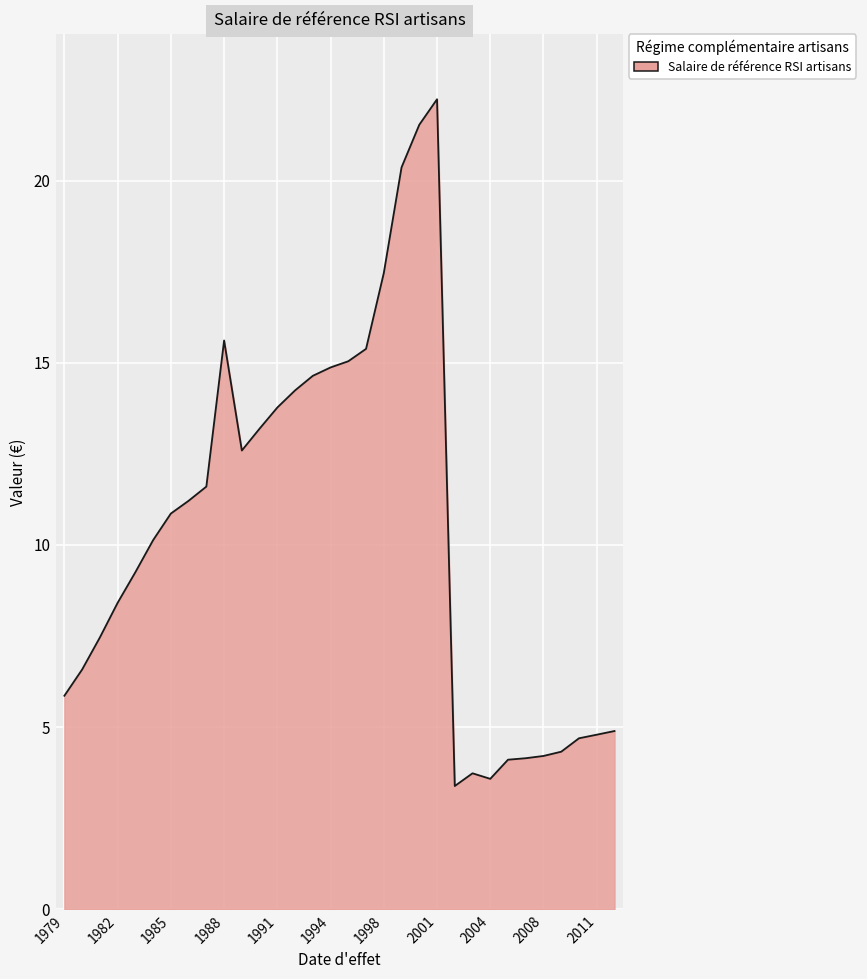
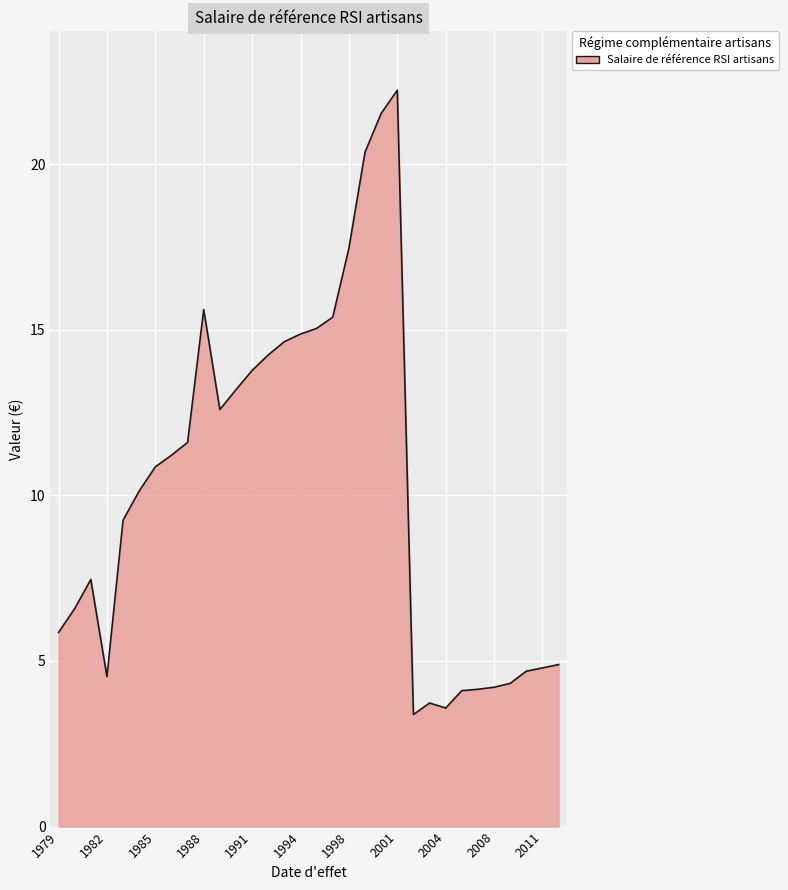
1982: 8.4 -> 4.5
